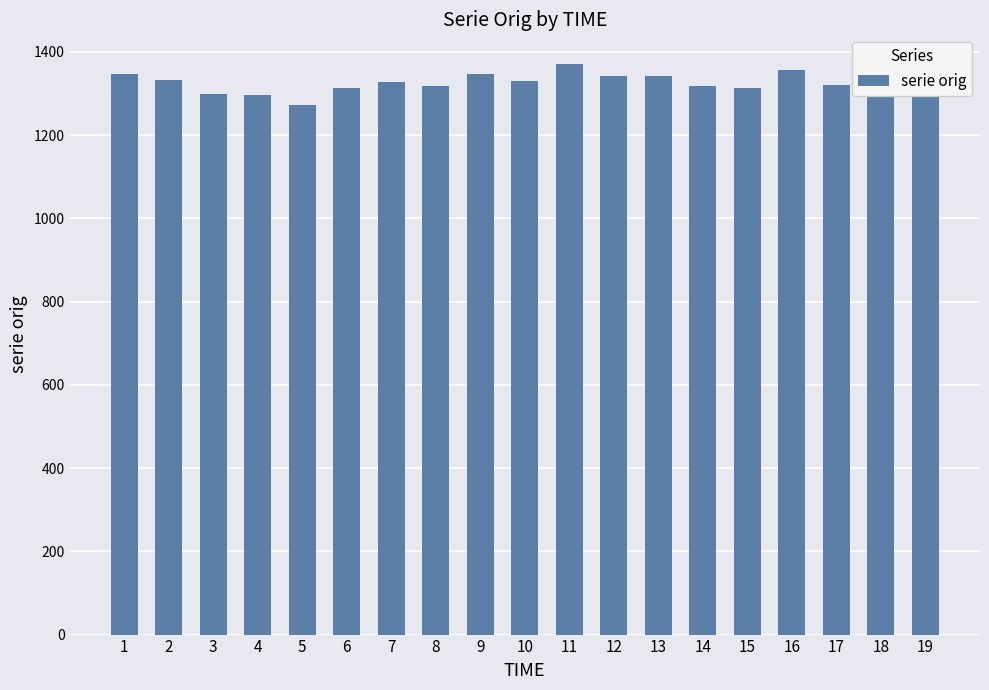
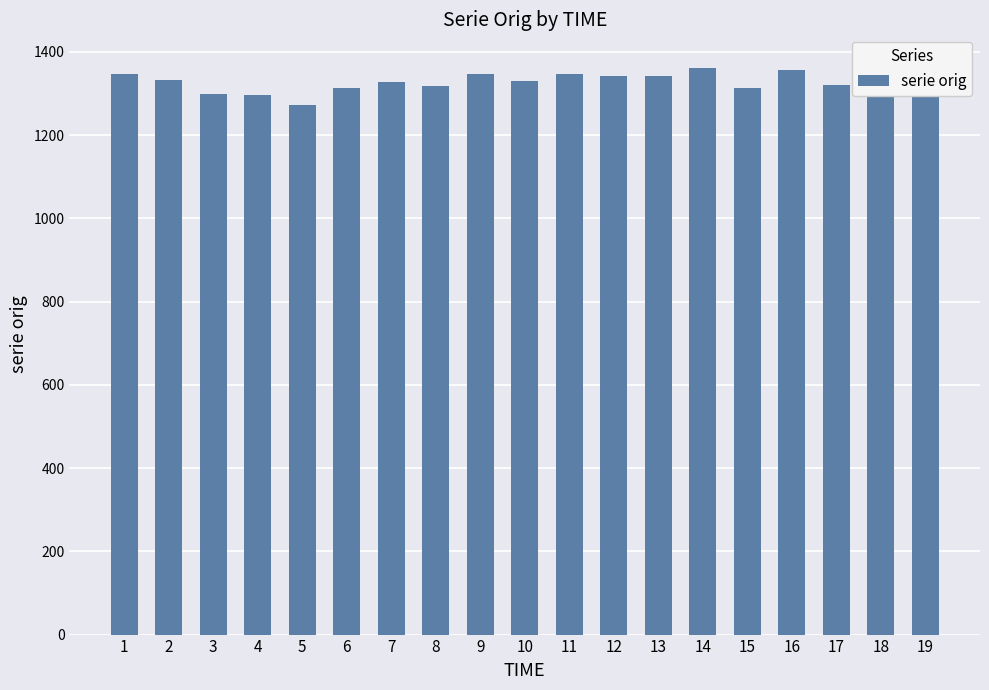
11: 1370 -> 1350
14: 1320 -> 1360
